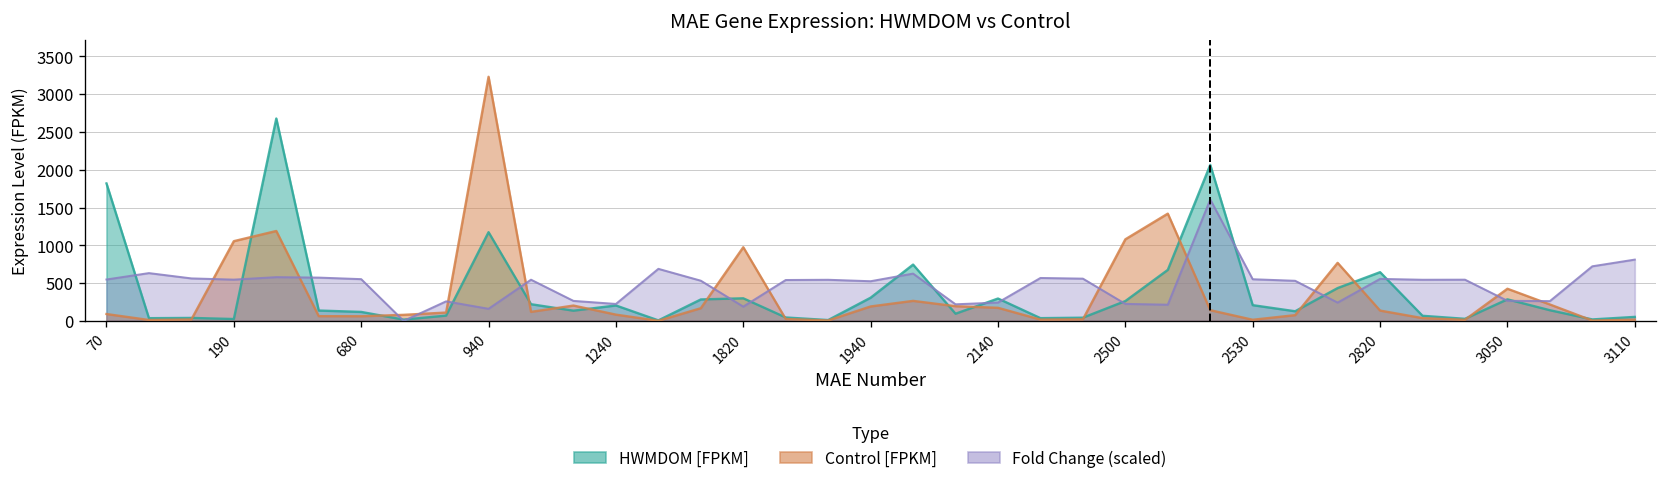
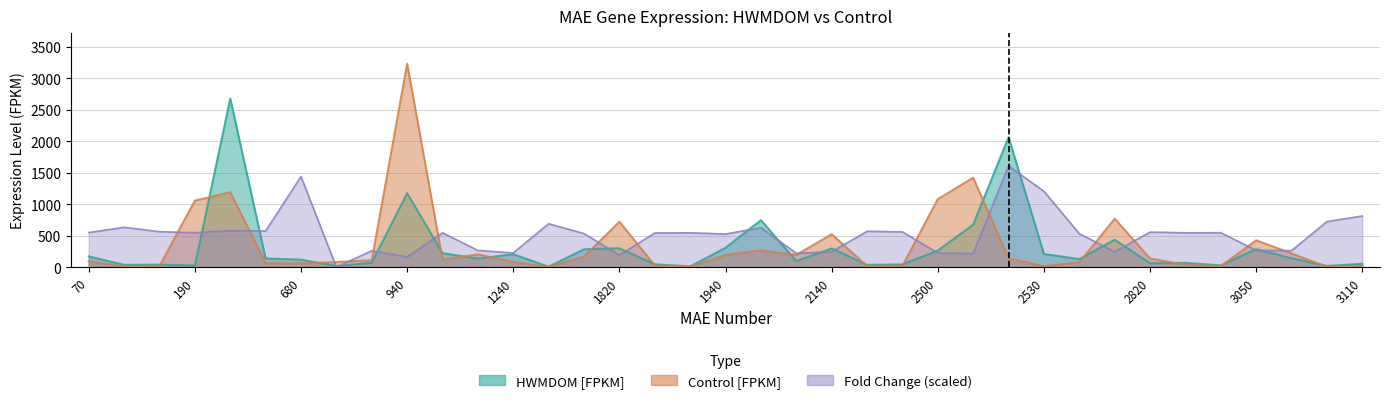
HWMDOM [FPKM], 70: 1800 -> 200
Fold Change (scaled), 680: 600 -> 1400
Control [FPKM], 1820: 1000 -> 700
Control [FPKM], 2140: 200 -> 500
Fold Change (scaled), 2530: 600 -> 1200
HWMDOM [FPKM], 2820: 600 -> 100
